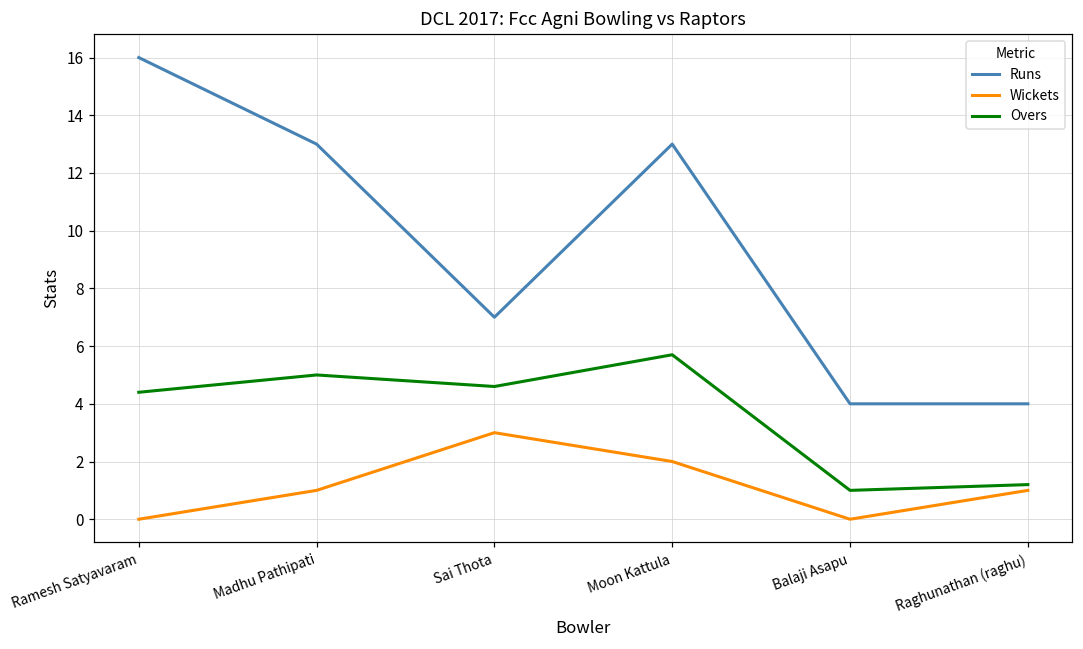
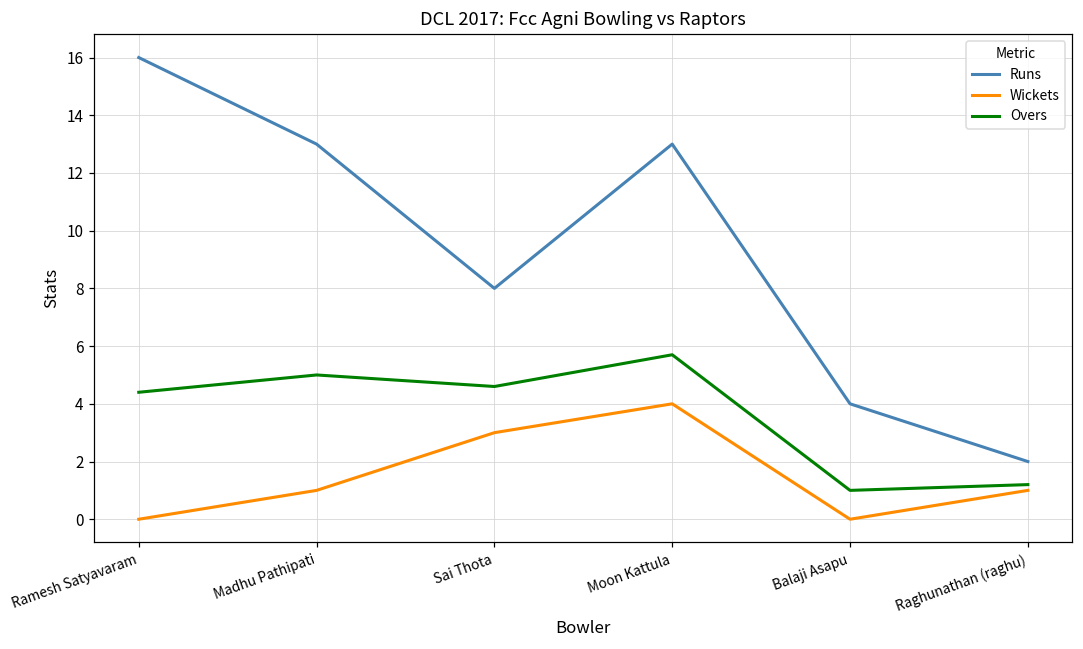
Runs, Sai Thota: 7 -> 8
Wickets, Moon Kattula: 2 -> 4
Runs, Raghunathan (raghu): 4 -> 2
